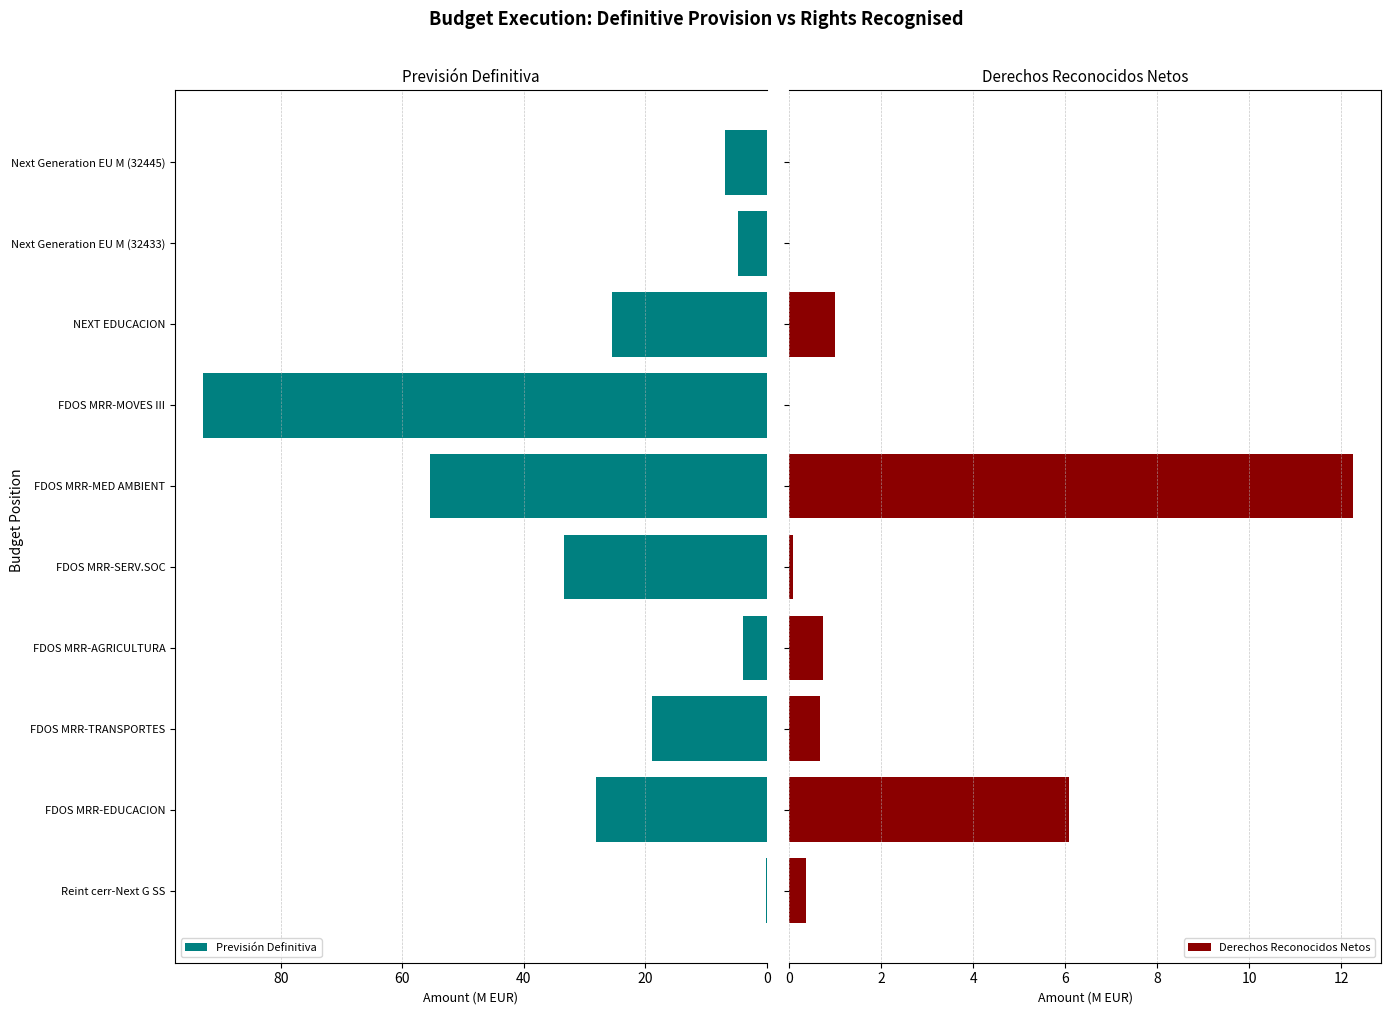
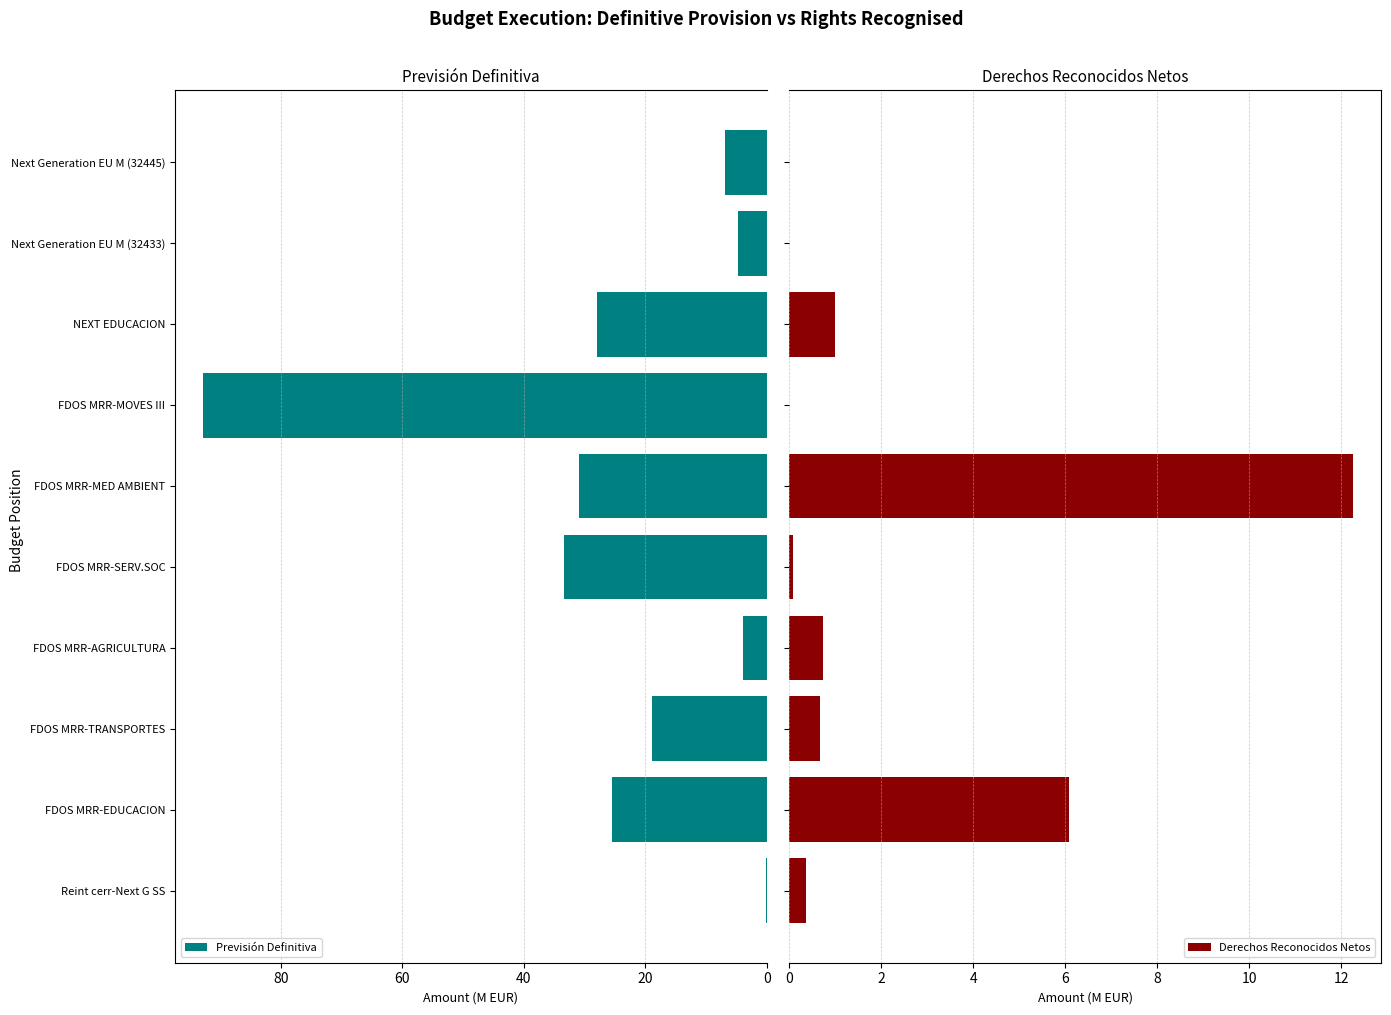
Previsión Definitiva, NEXT EDUCACION: 26 -> 28
Previsión Definitiva, FDOS MRR-MED AMBIENT: 55 -> 31
Previsión Definitiva, FDOS MRR-EDUCACION: 28 -> 26
